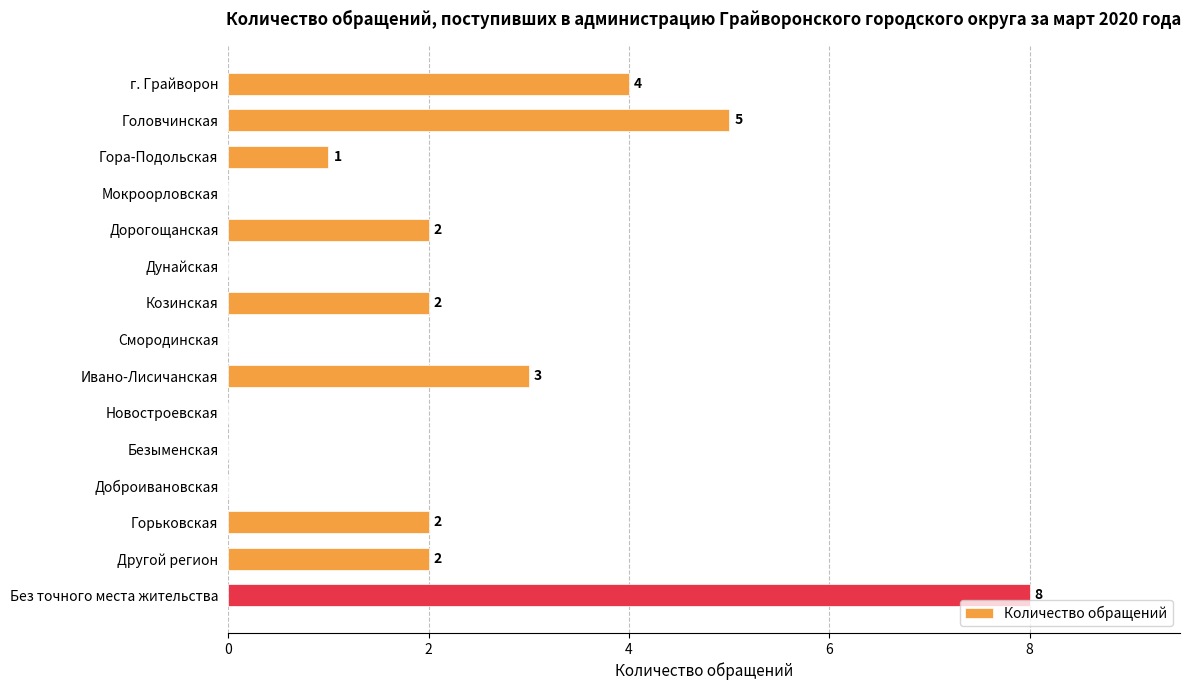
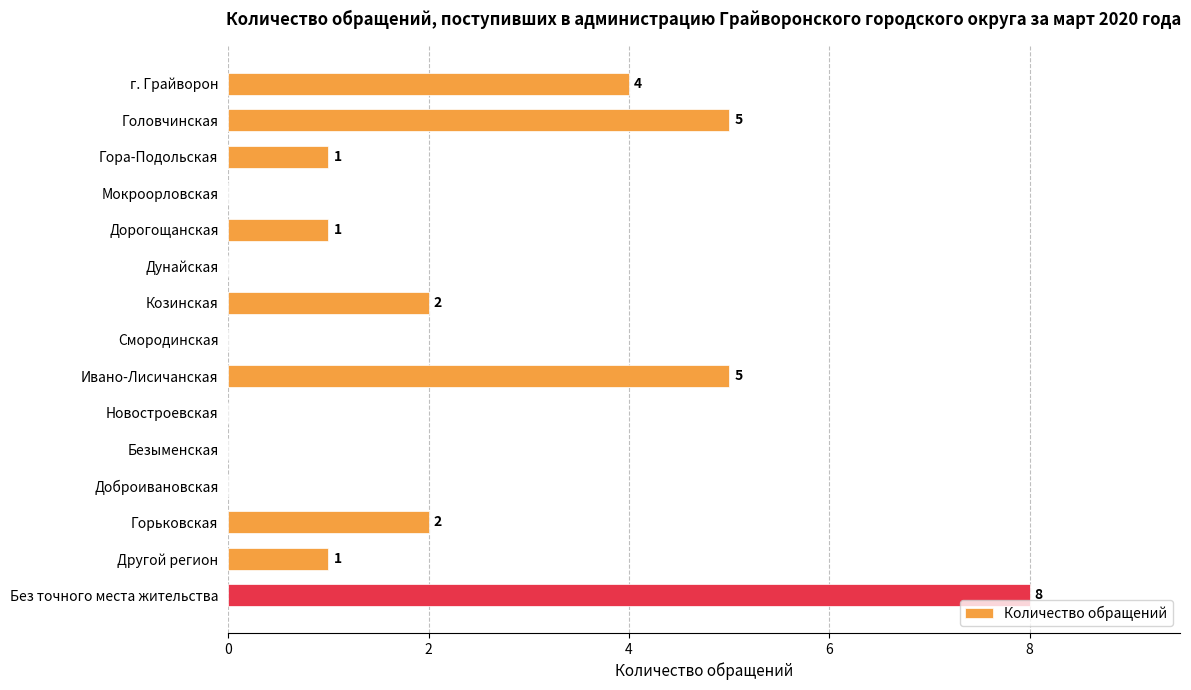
Дорогощанская: 2 -> 1
Ивано-Лисичанская: 3 -> 5
Другой регион: 2 -> 1
